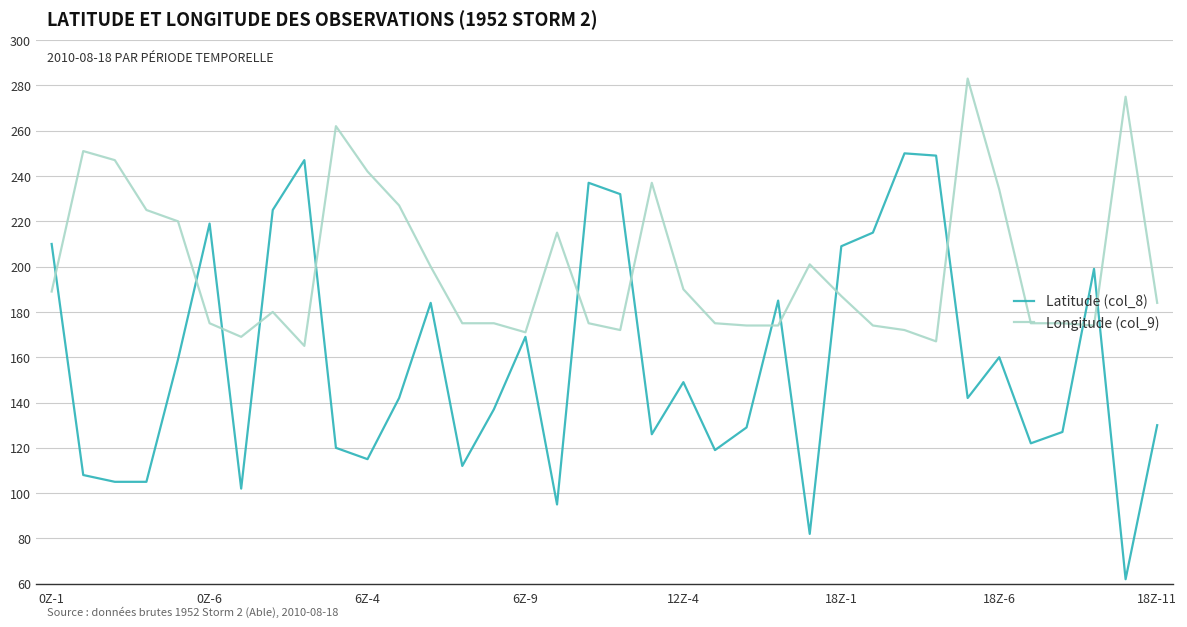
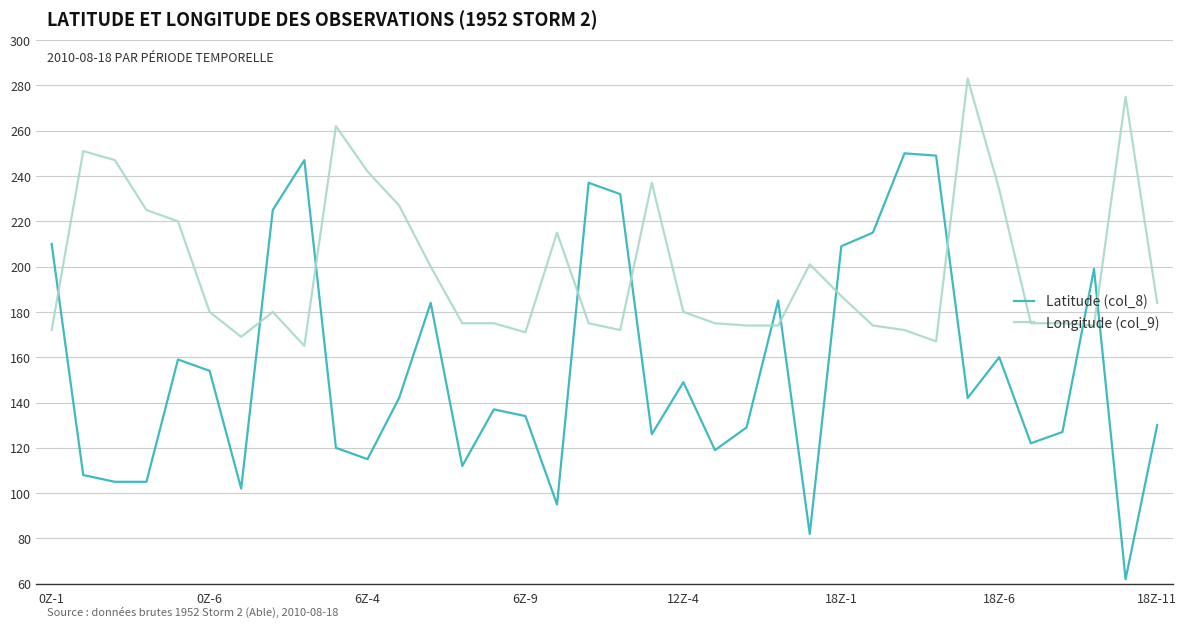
Longitude (col_9), 0Z-1: 189 -> 172
Latitude (col_8), 0Z-6: 219 -> 154
Longitude (col_9), 0Z-6: 175 -> 180
Latitude (col_8), 6Z-9: 169 -> 134
Longitude (col_9), 12Z-4: 190 -> 180
